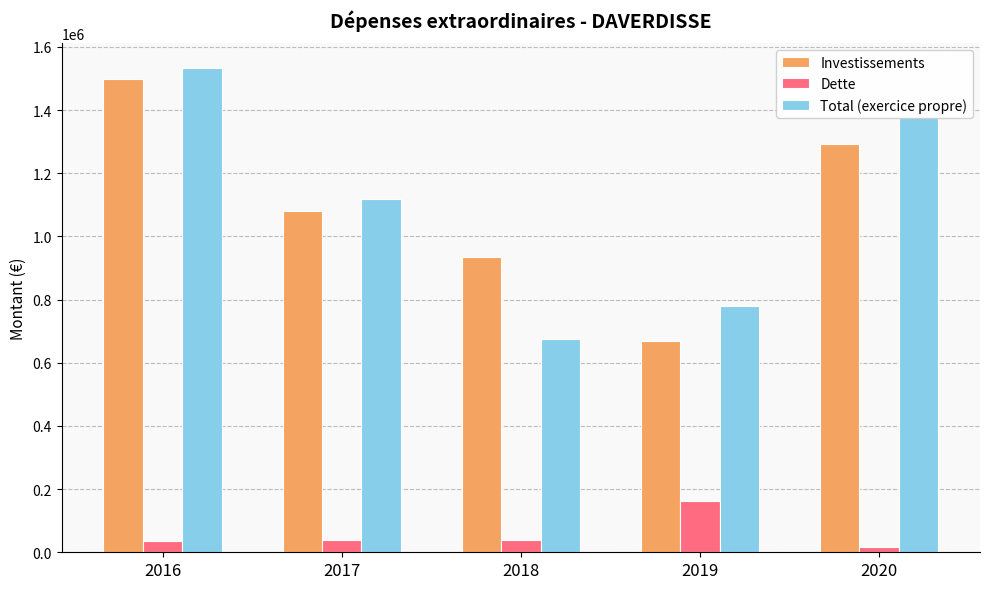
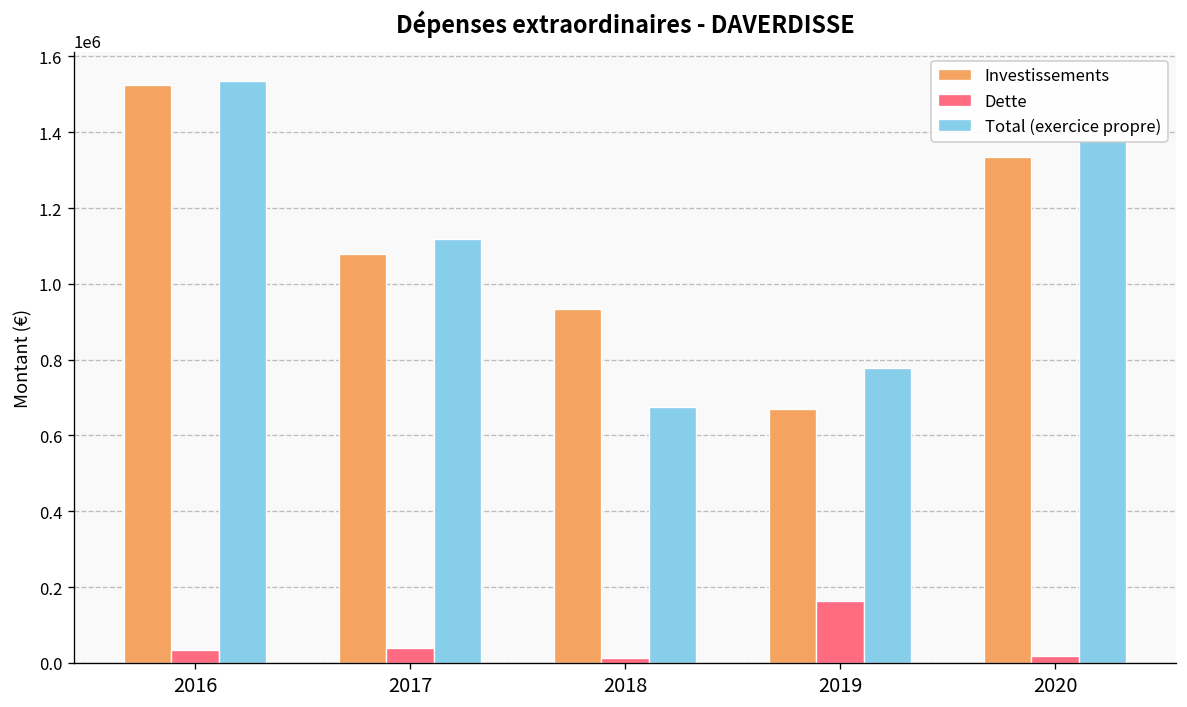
Investissements, 2016: 1500000 -> 1520000
Dette, 2018: 40000 -> 10000
Investissements, 2020: 1290000 -> 1330000
